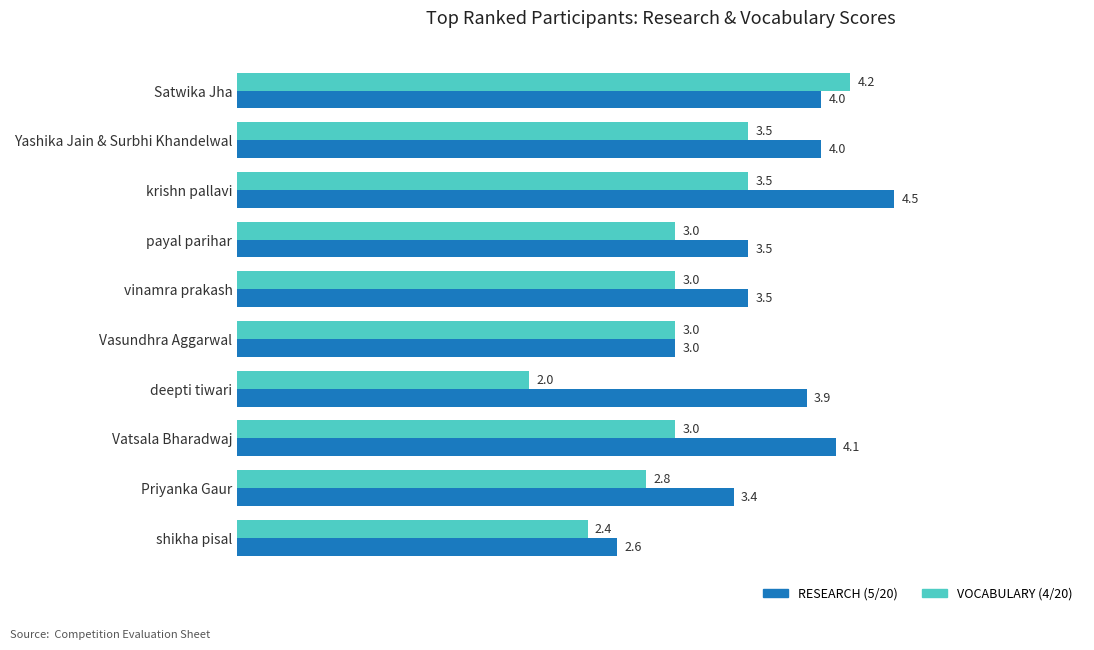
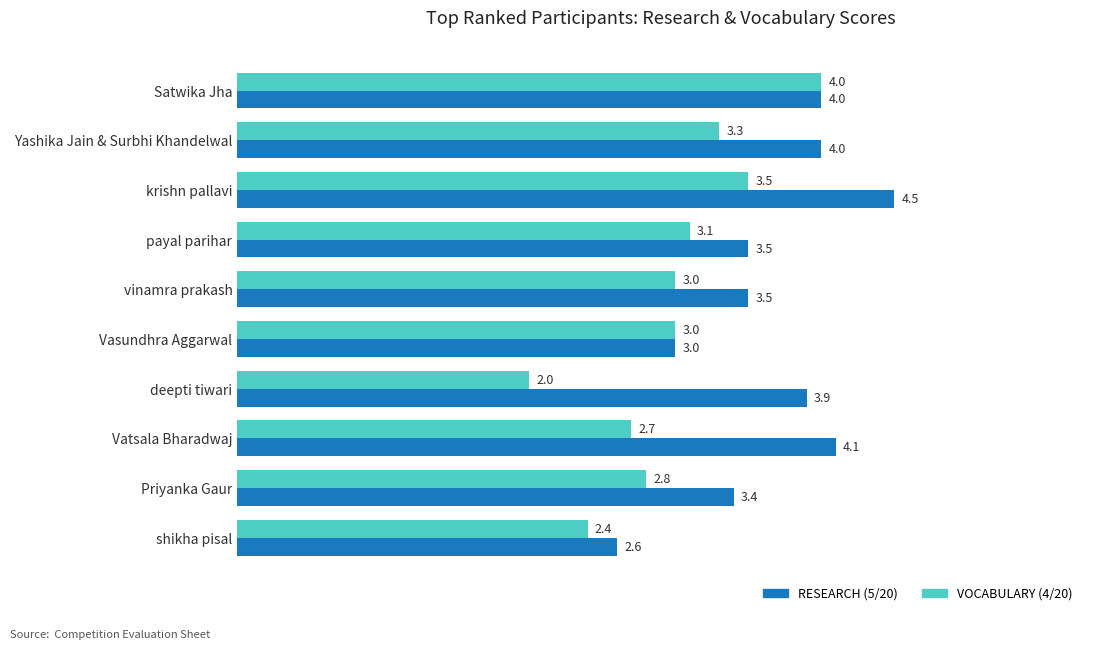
VOCABULARY (4/20), Satwika Jha: 4.2 -> 4.0
VOCABULARY (4/20), Yashika Jain & Surbhi Khandelwal: 3.5 -> 3.3
VOCABULARY (4/20), payal parihar: 3.0 -> 3.1
VOCABULARY (4/20), Vatsala Bharadwaj: 3.0 -> 2.7
